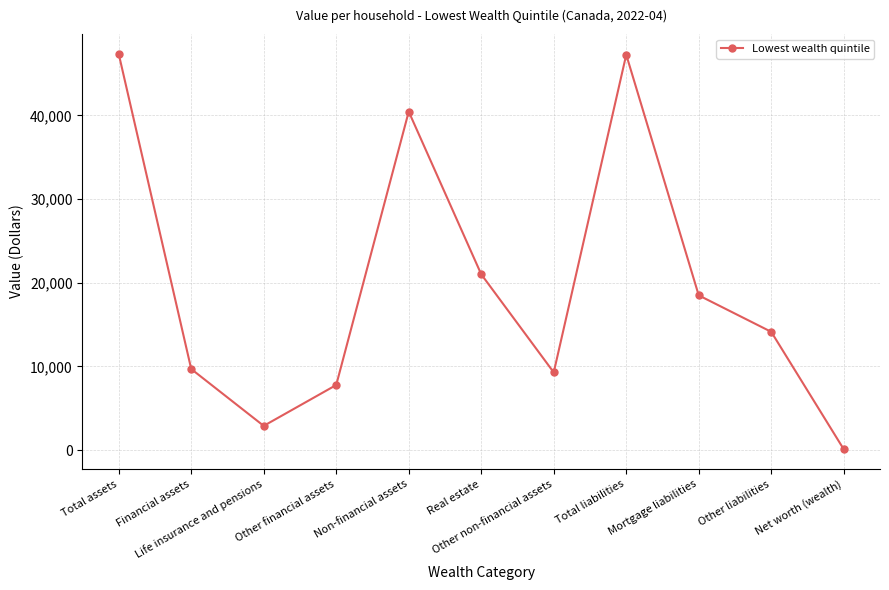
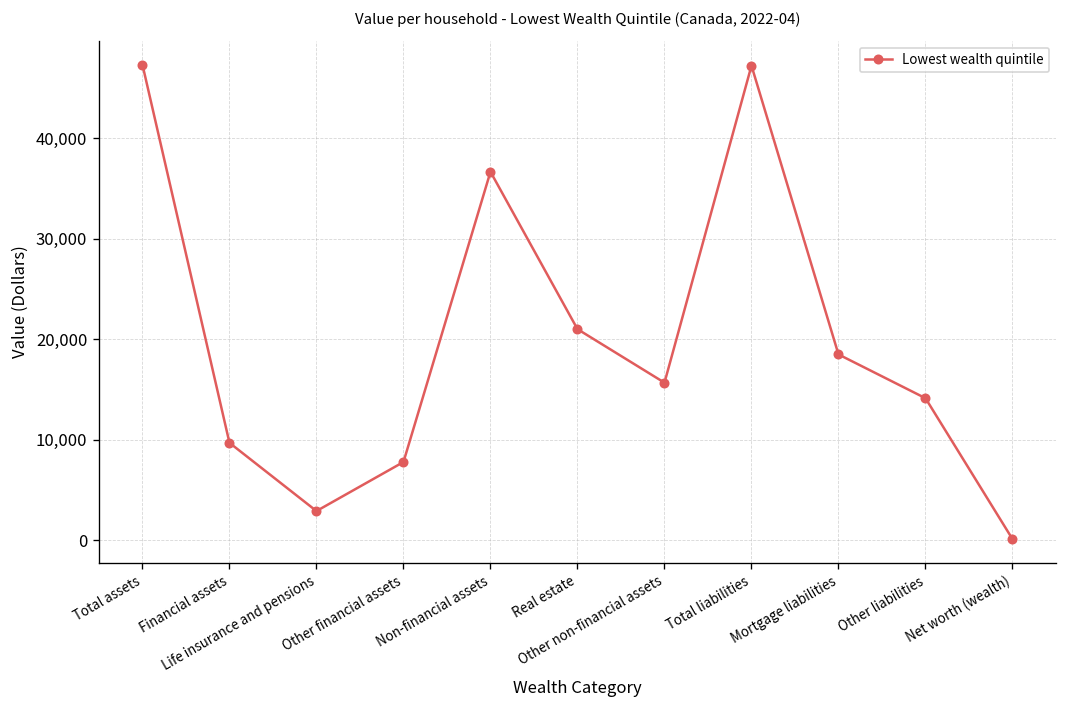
Non-financial assets: 40,000 -> 37,000
Other non-financial assets: 9,000 -> 16,000
